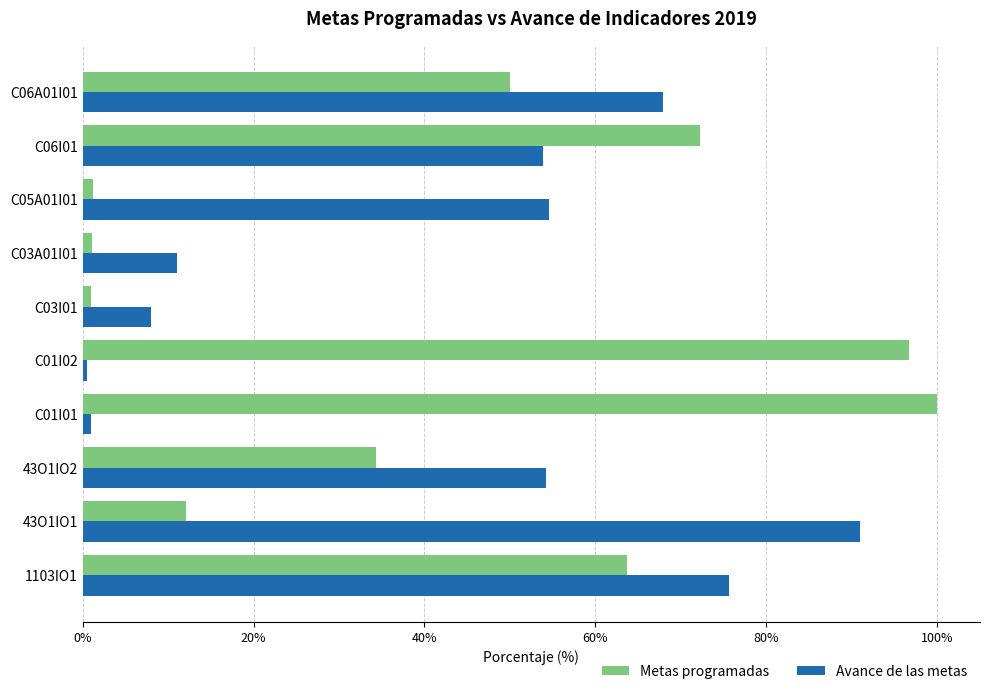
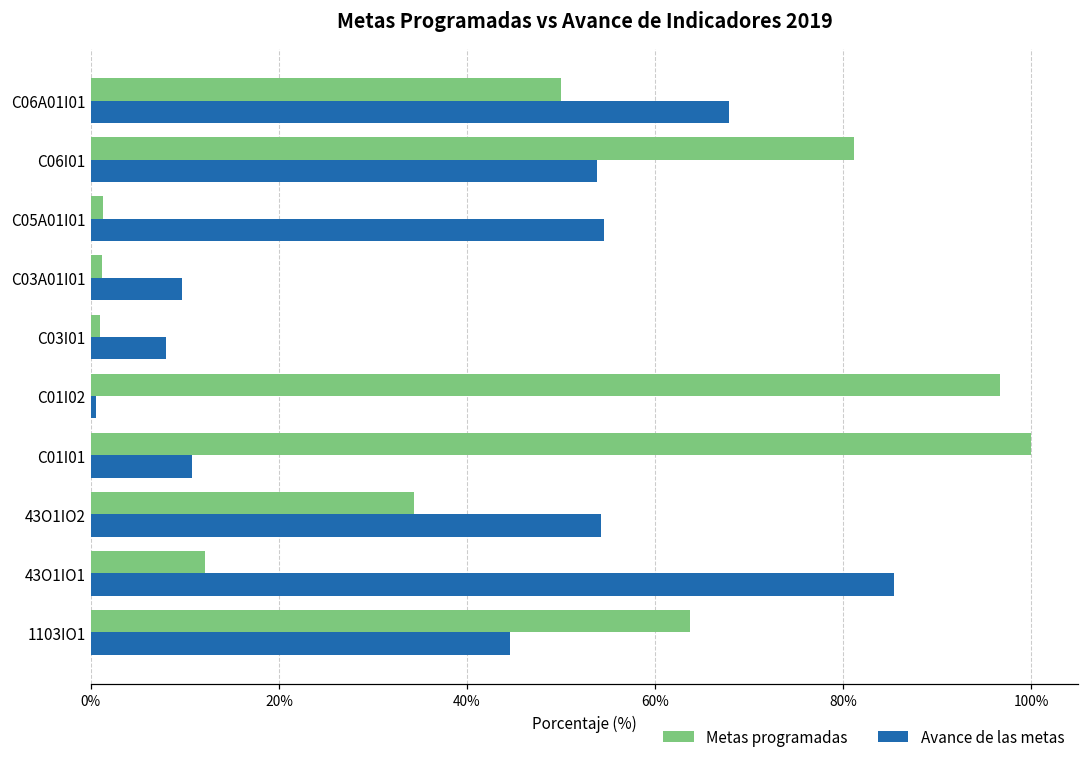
Metas programadas, C06I01: 72% -> 81%
Avance de las metas, C03A01I01: 11% -> 10%
Avance de las metas, C01I01: 1% -> 11%
Avance de las metas, 43O1IO1: 91% -> 85%
Avance de las metas, 1103IO1: 76% -> 45%
